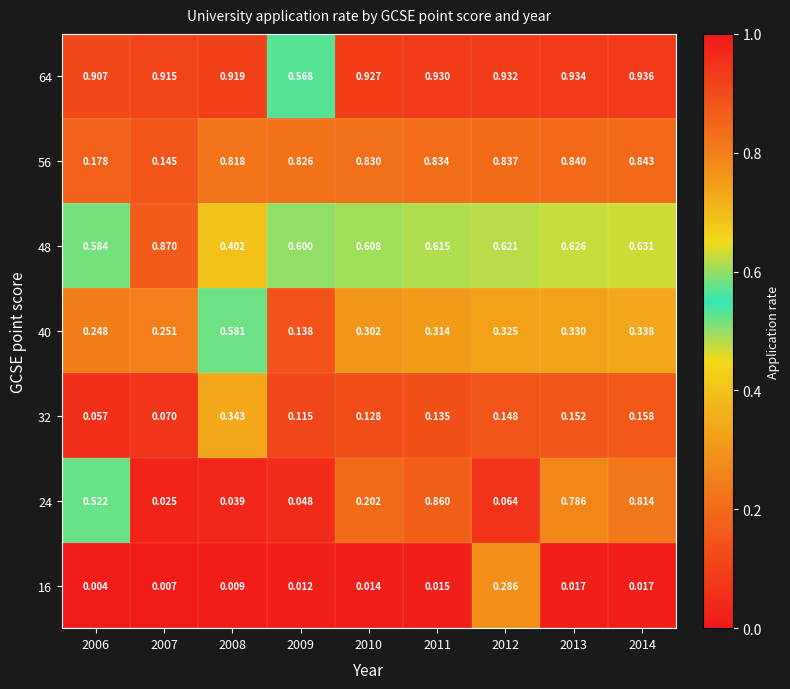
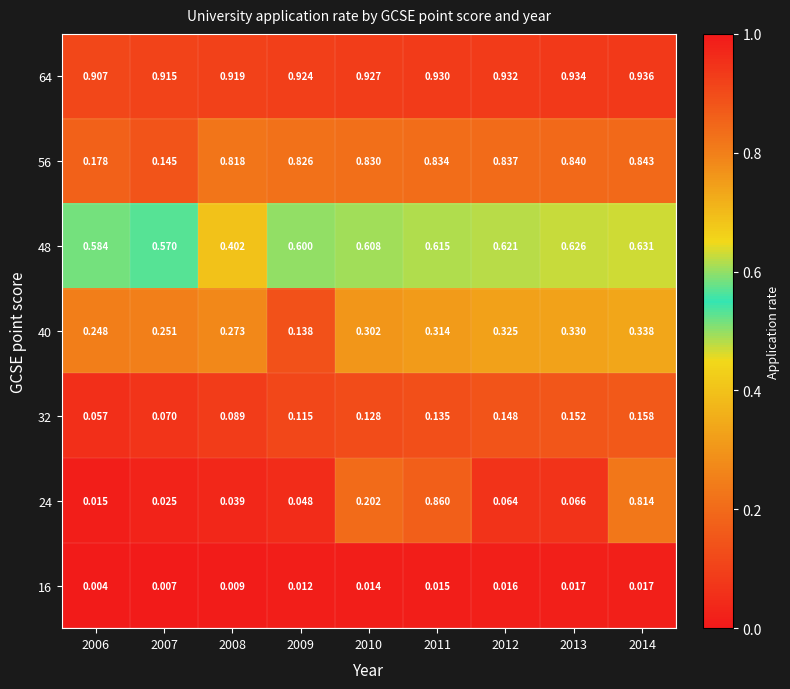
64, 2009: 0.568 -> 0.924
48, 2007: 0.870 -> 0.570
40, 2008: 0.581 -> 0.273
32, 2008: 0.343 -> 0.089
24, 2006: 0.522 -> 0.015
24, 2013: 0.786 -> 0.066
16, 2012: 0.286 -> 0.016
